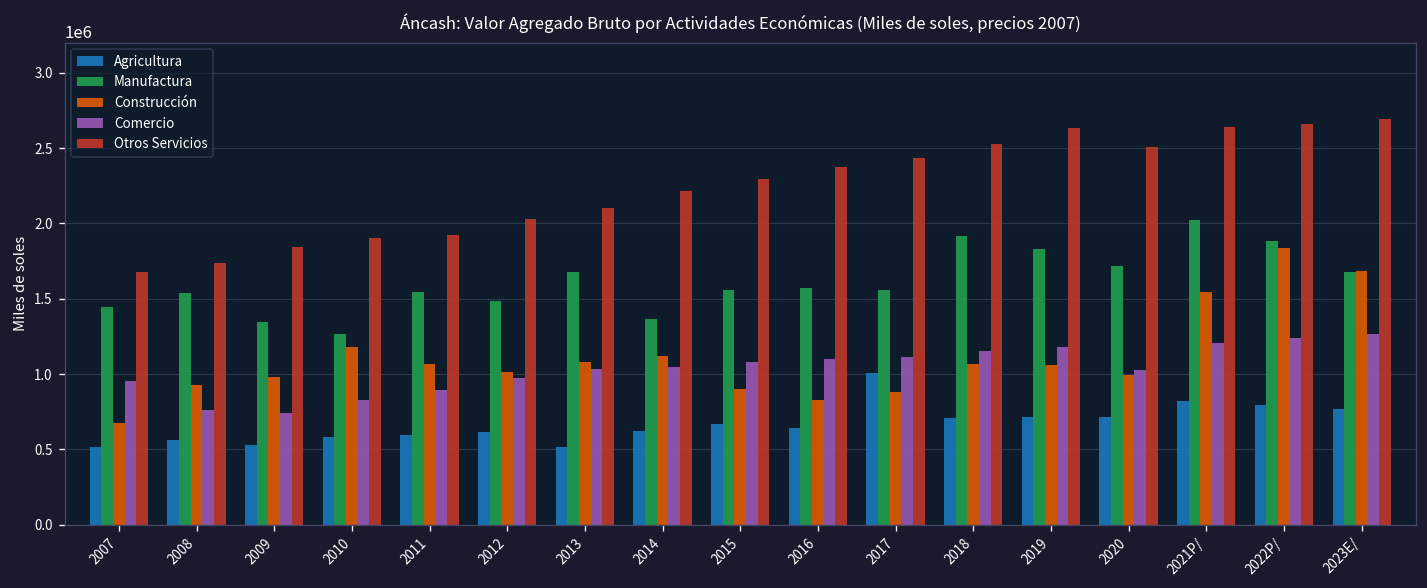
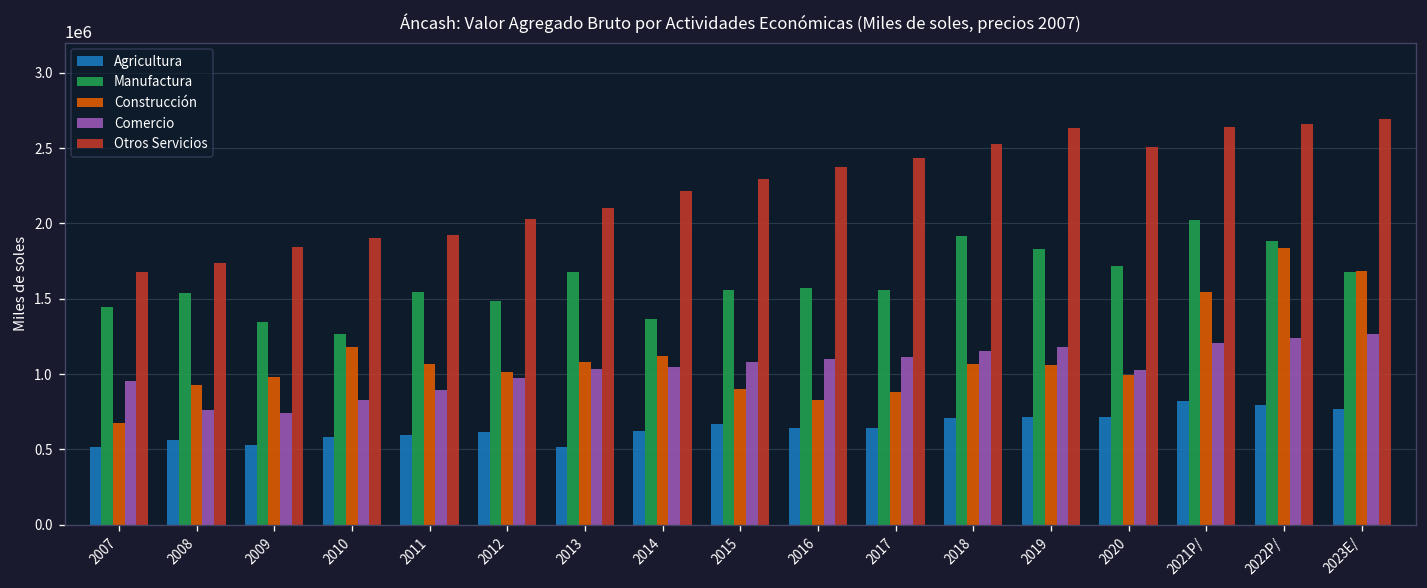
Agricultura, 2017: 1010000 -> 640000
